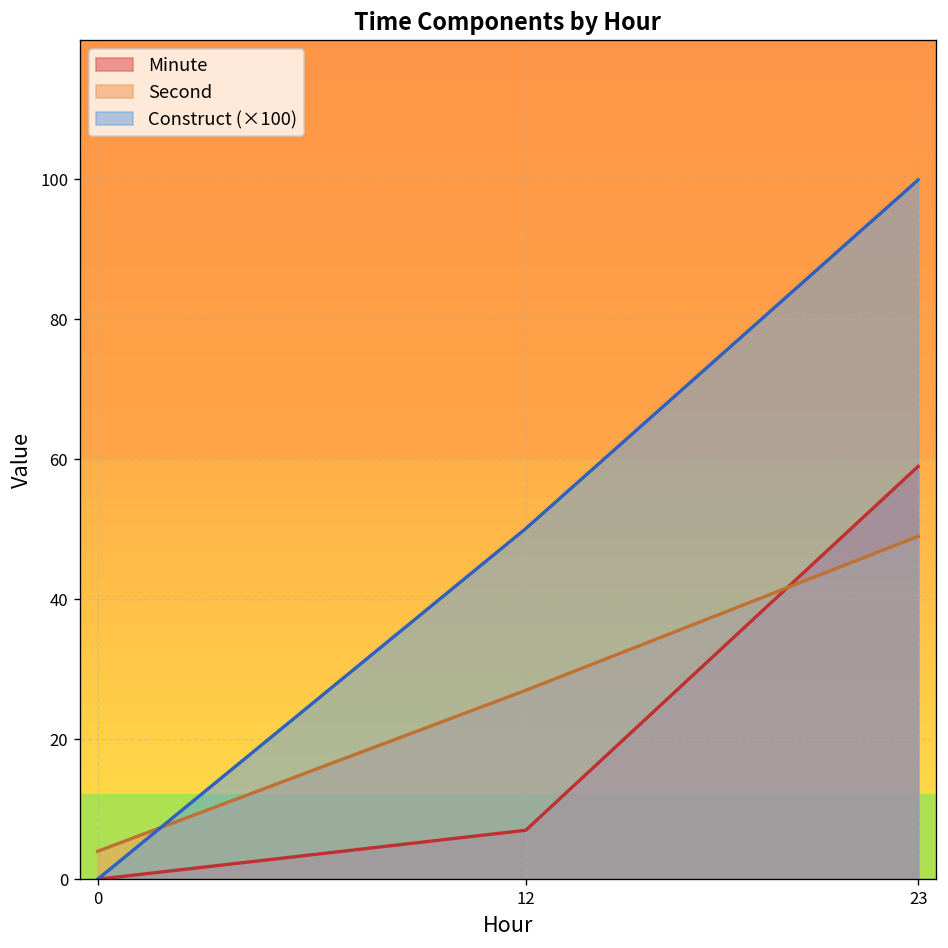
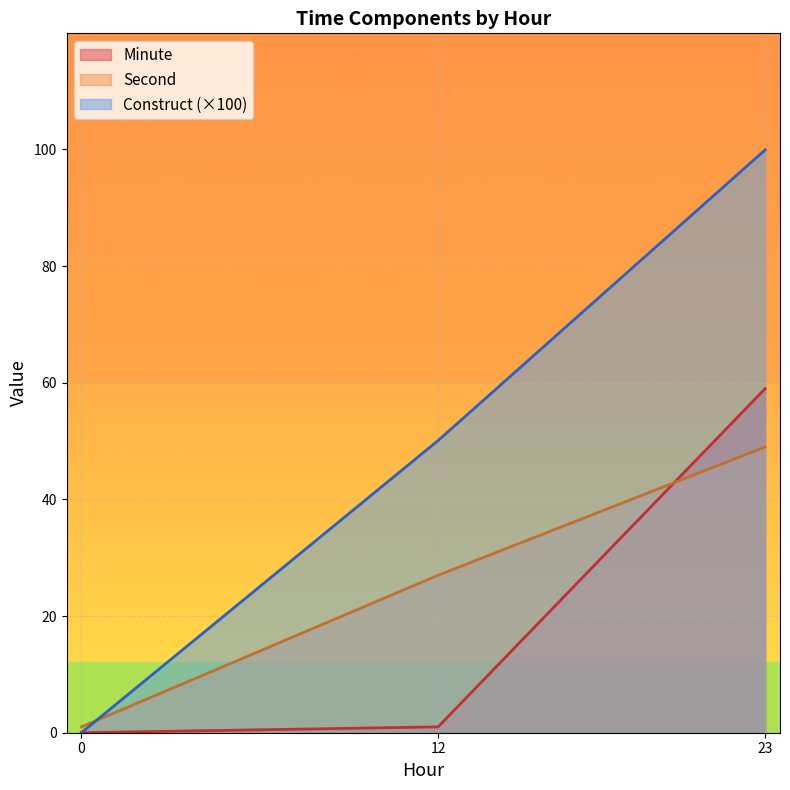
Second, 0: 4 -> 1
Minute, 12: 7 -> 1
